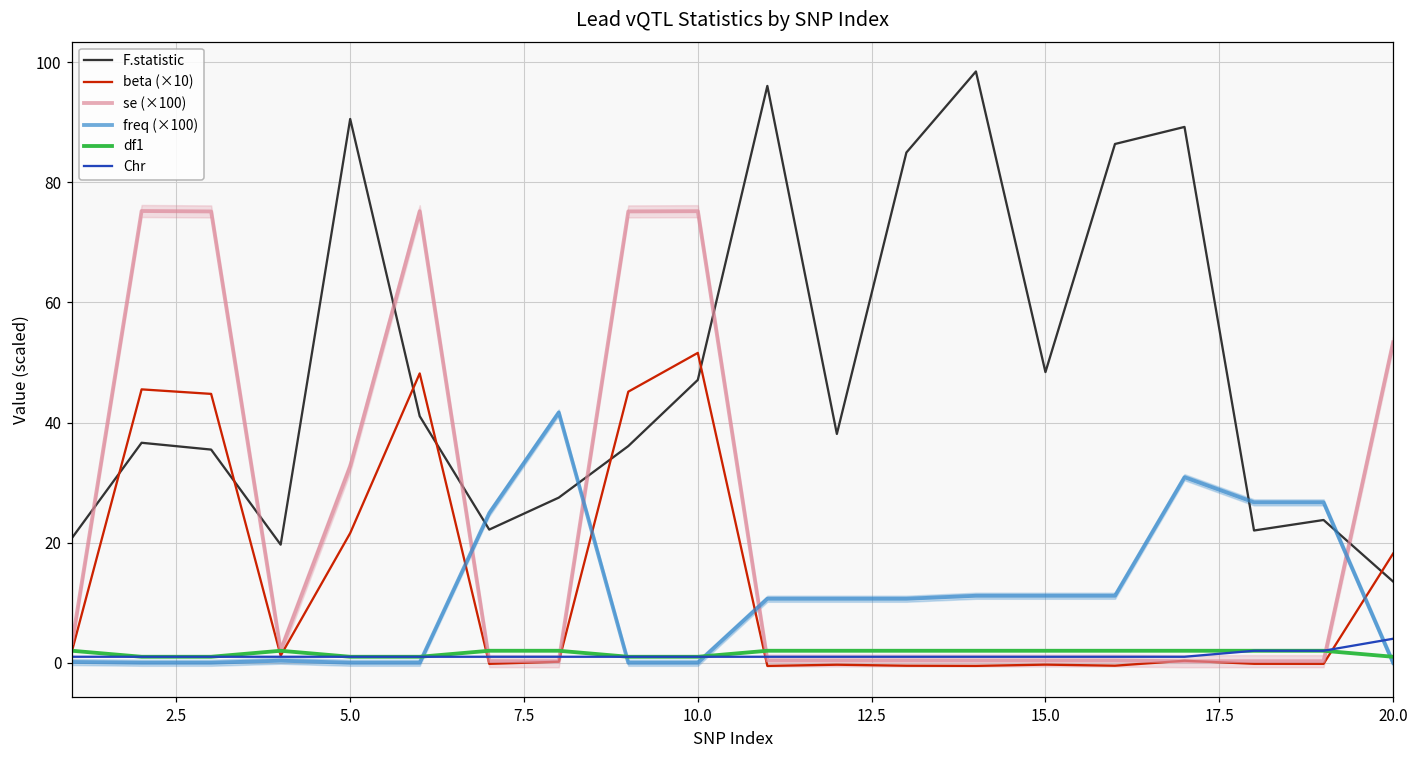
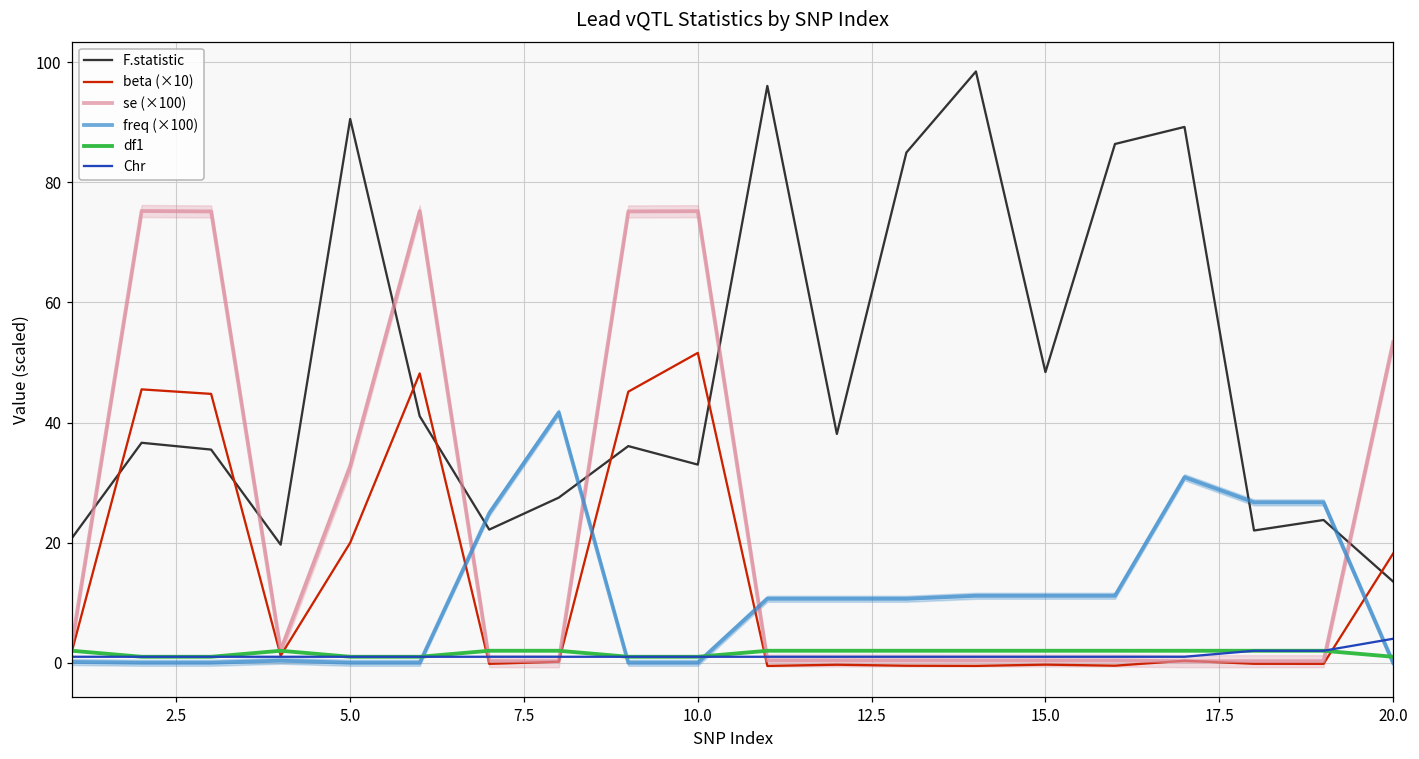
beta (×10), 5.0: 22 -> 20
F.statistic, 10.0: 47 -> 33
